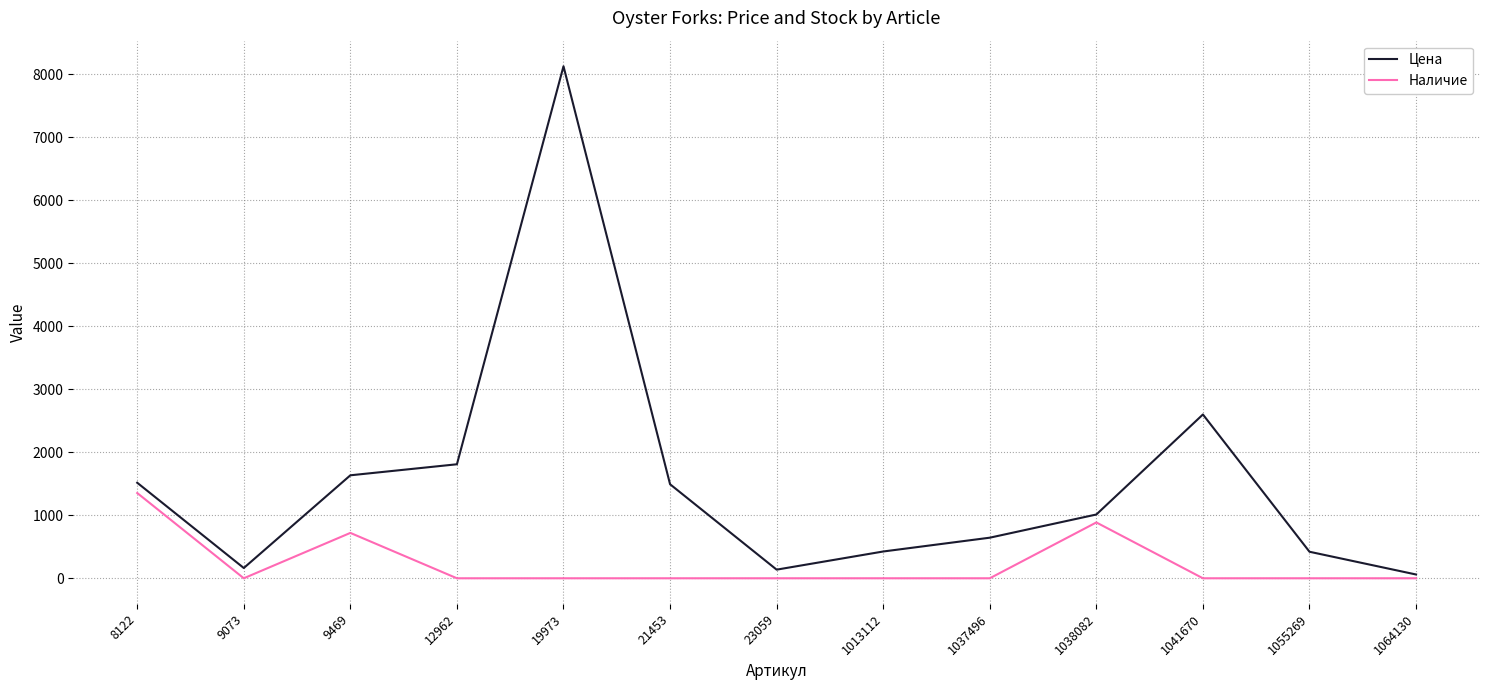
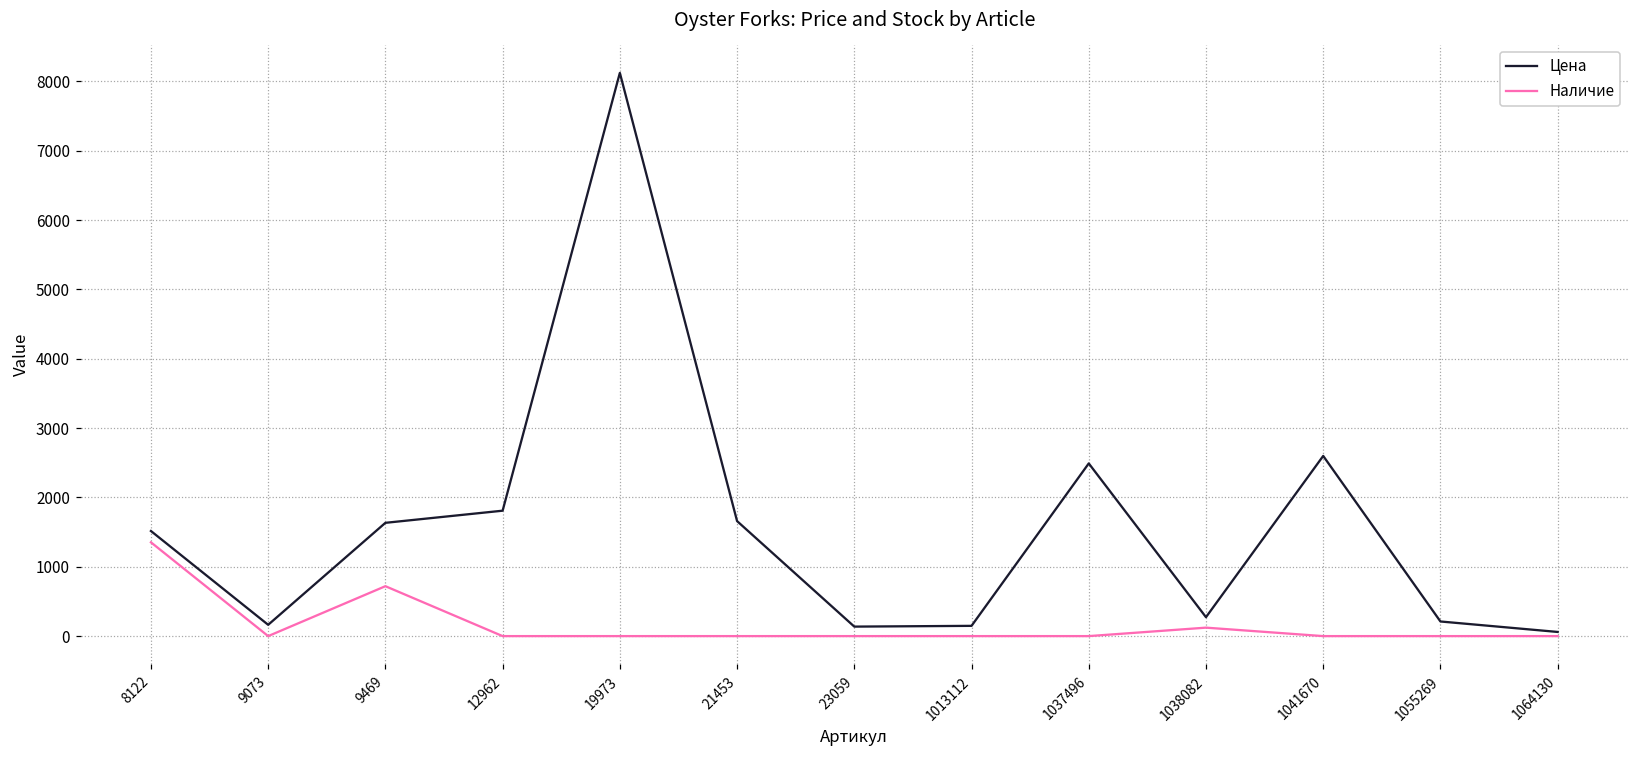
Цена, 21453: 1500 -> 1700
Цена, 1013112: 400 -> 100
Цена, 1037496: 600 -> 2500
Цена, 1038082: 1000 -> 300
Наличие, 1038082: 900 -> 100
Цена, 1055269: 400 -> 200
